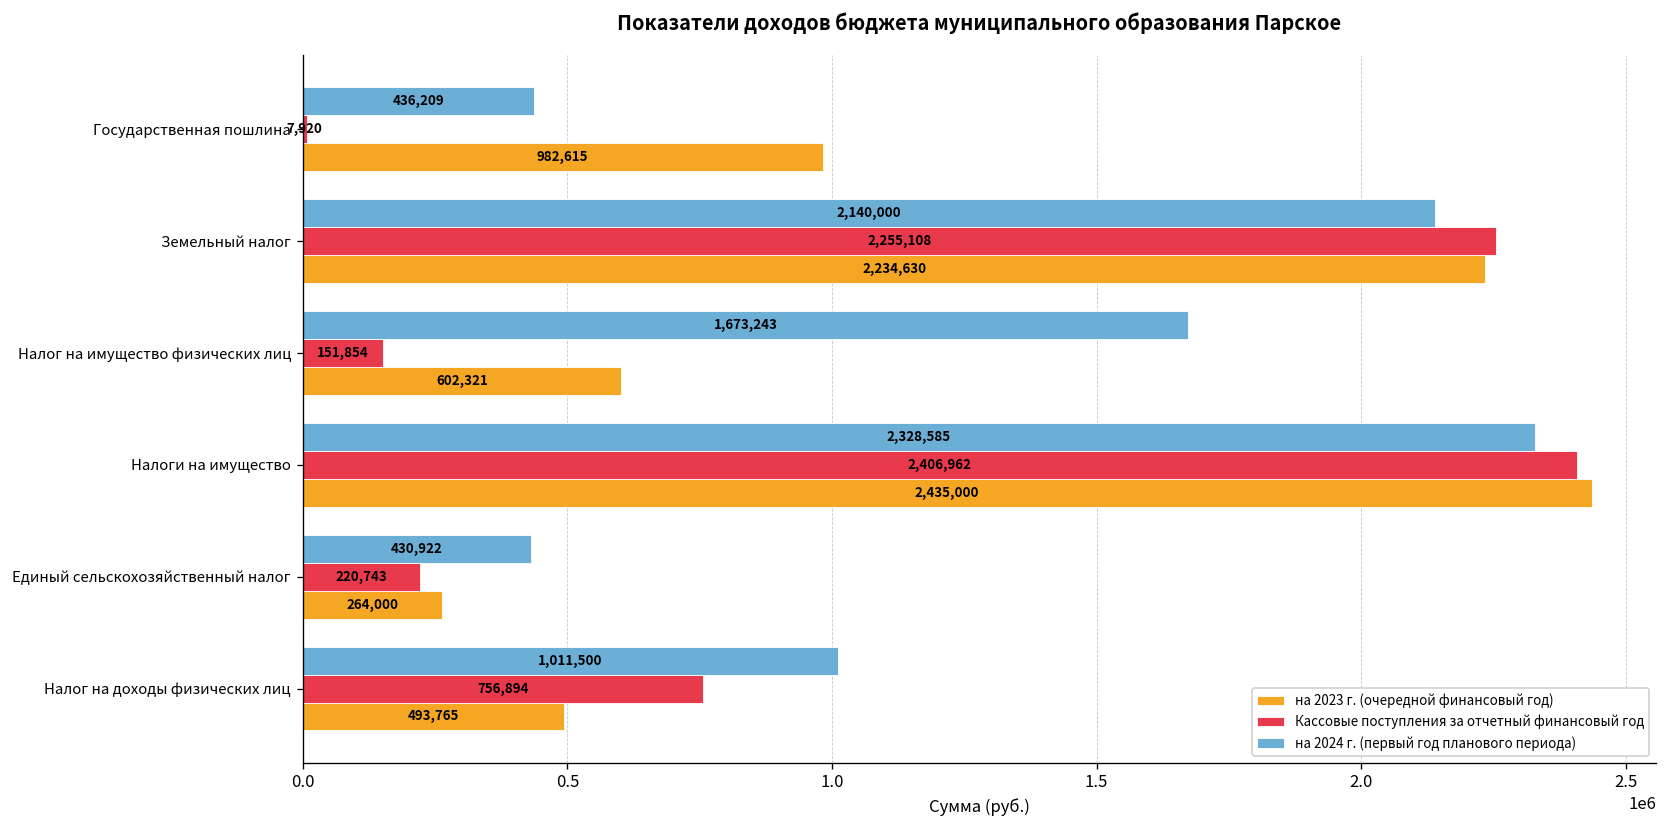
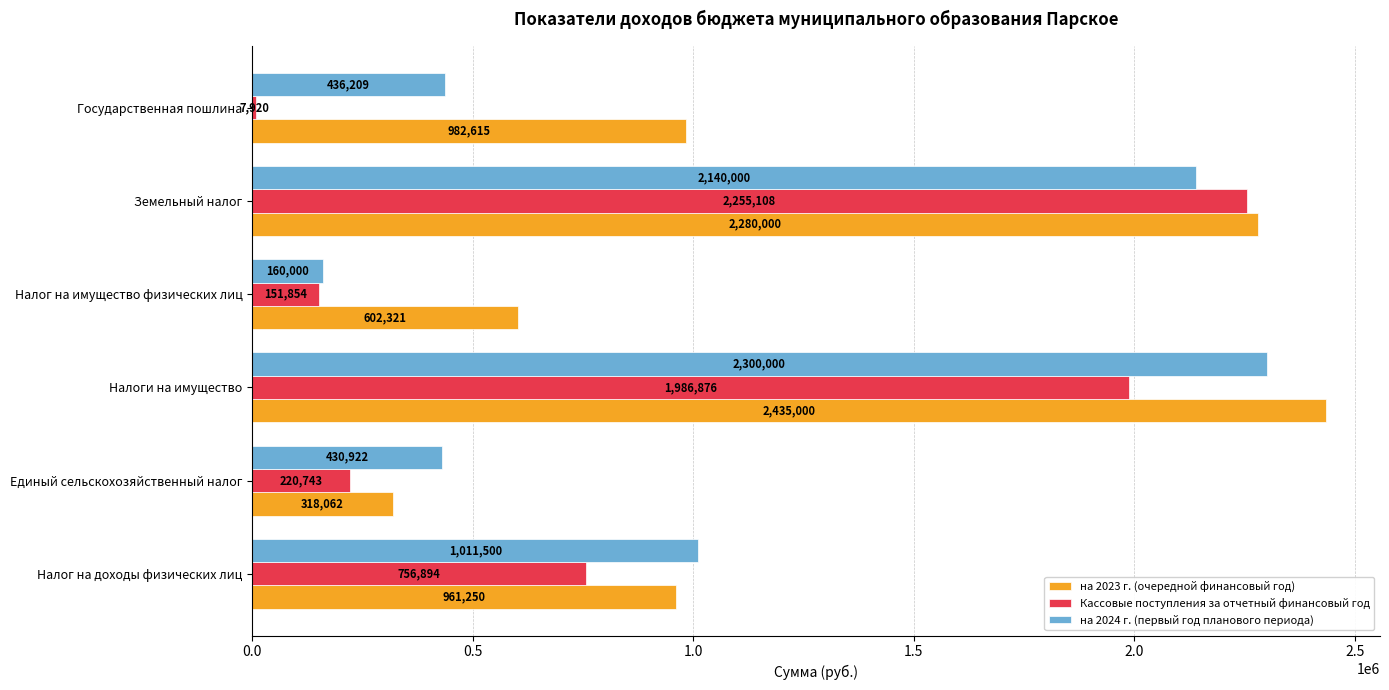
на 2023 г. (очередной финансовый год), Земельный налог: 2,234,630 -> 2,280,000
на 2024 г. (первый год планового периода), Налог на имущество физических лиц: 1,673,243 -> 160,000
на 2024 г. (первый год планового периода), Налоги на имущество: 2,328,585 -> 2,300,000
Кассовые поступления за отчетный финансовый год, Налоги на имущество: 2,406,962 -> 1,986,876
на 2023 г. (очередной финансовый год), Единый сельскохозяйственный налог: 264,000 -> 318,062
на 2023 г. (очередной финансовый год), Налог на доходы физических лиц: 493,765 -> 961,250
